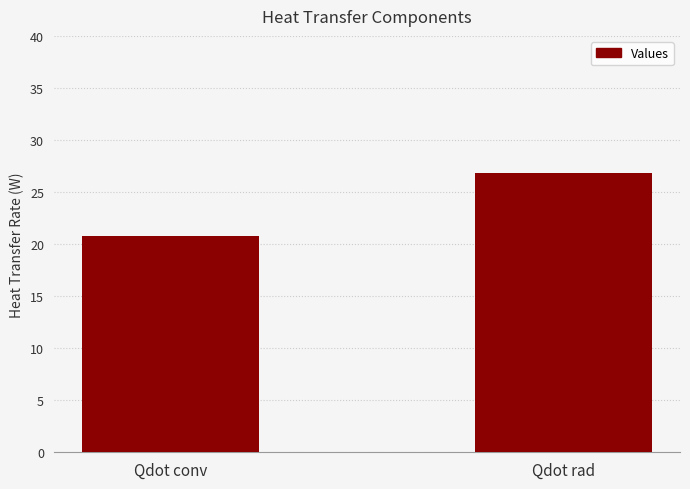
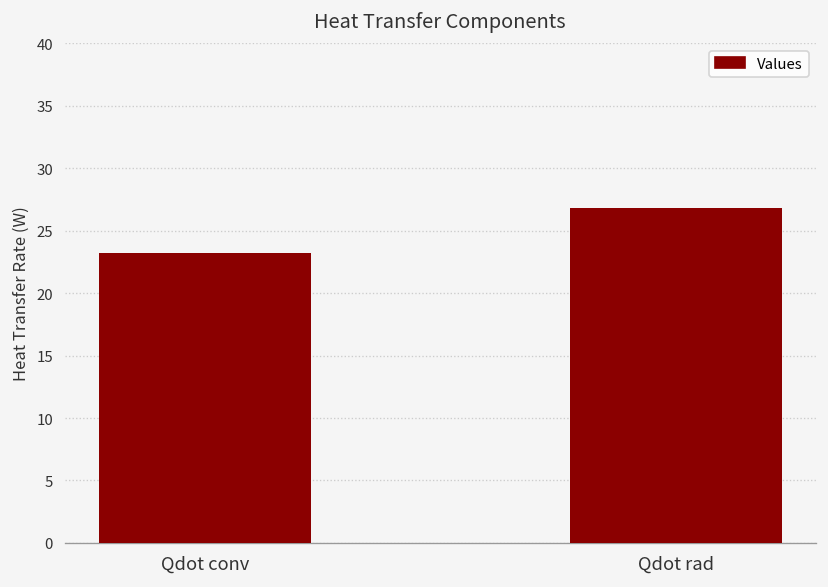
Qdot conv: 20.8 -> 23.2
